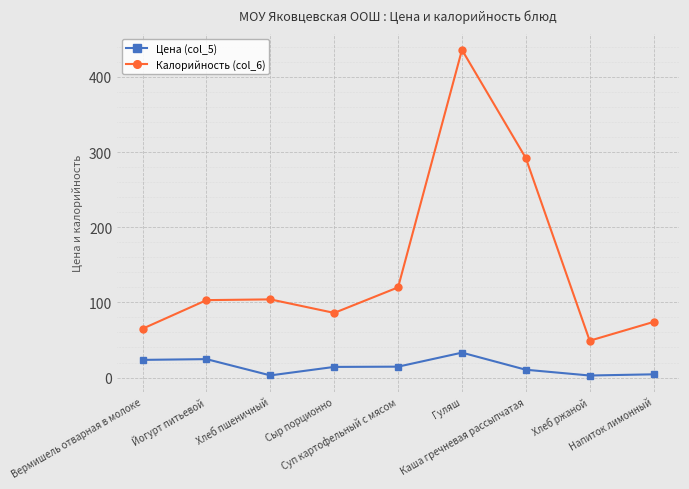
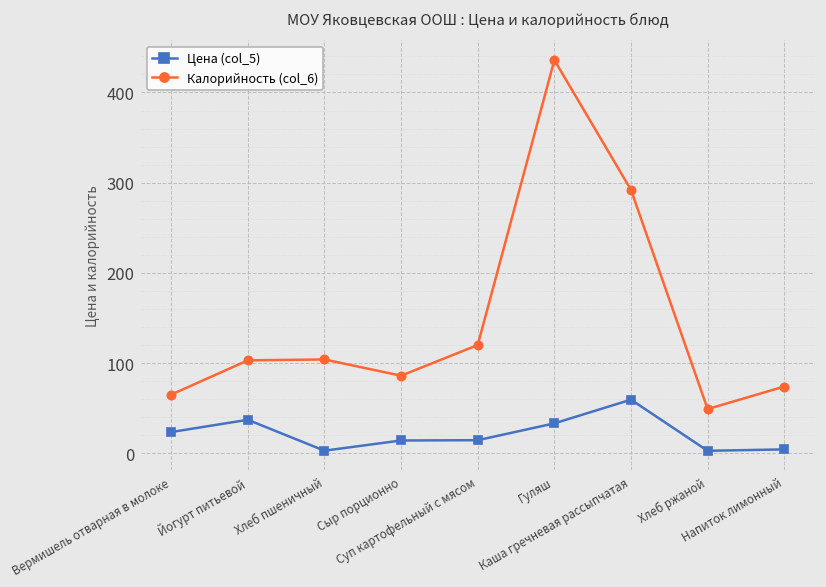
Цена (col_5), Йогурт питьевой: 20 -> 40
Цена (col_5), Каша гречневая рассыпчатая: 10 -> 60
